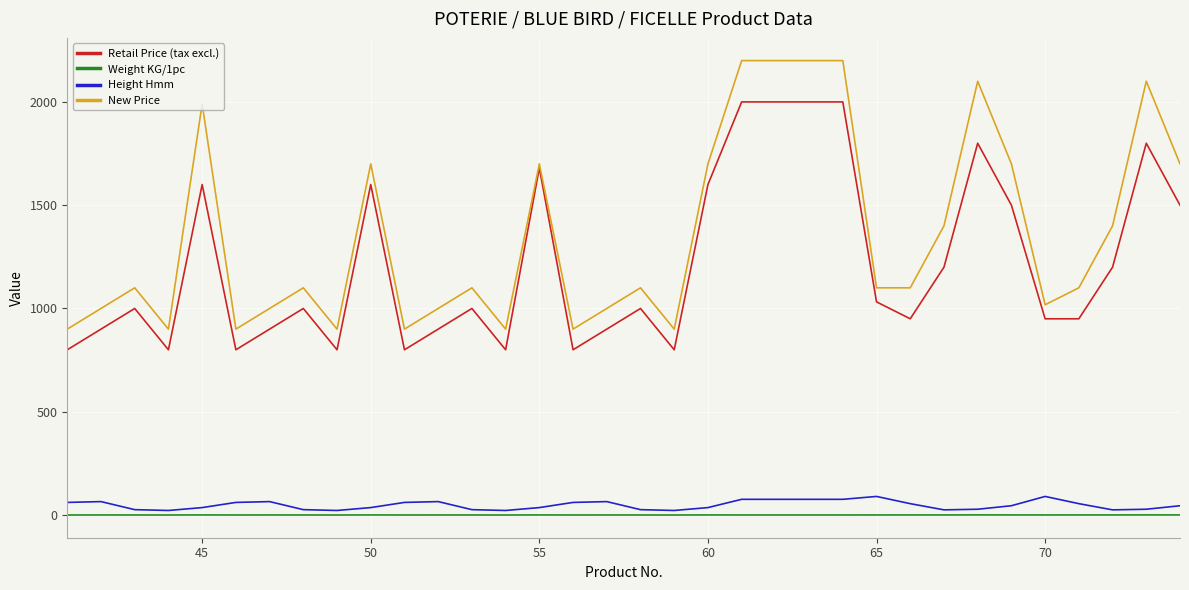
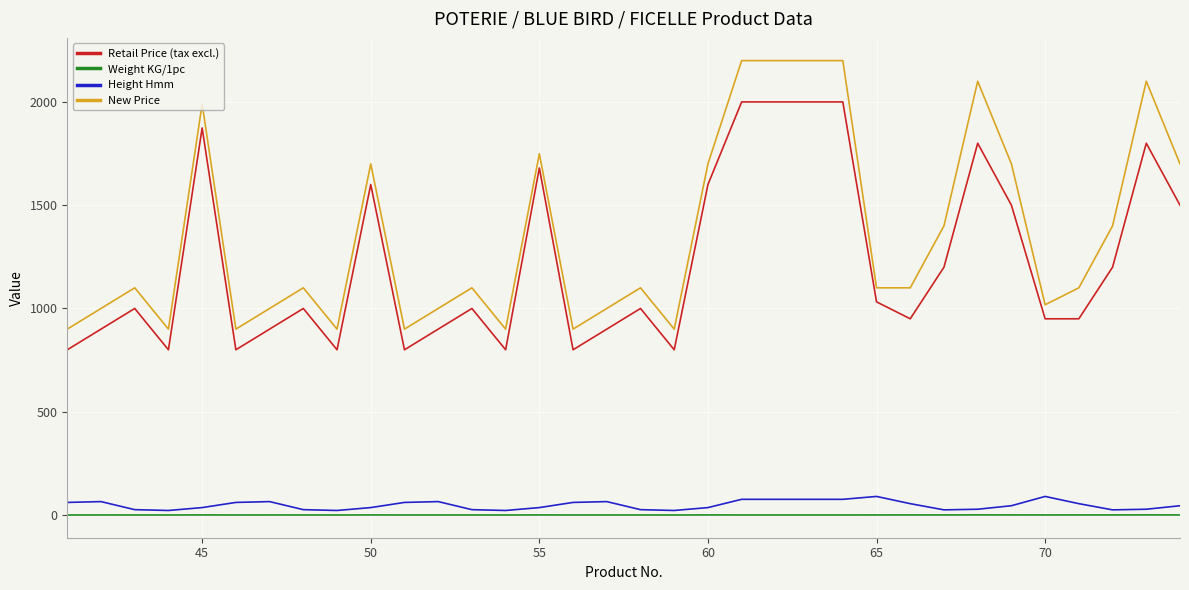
Retail Price (tax excl.), 45: 1600 -> 1870
New Price, 55: 1700 -> 1750
